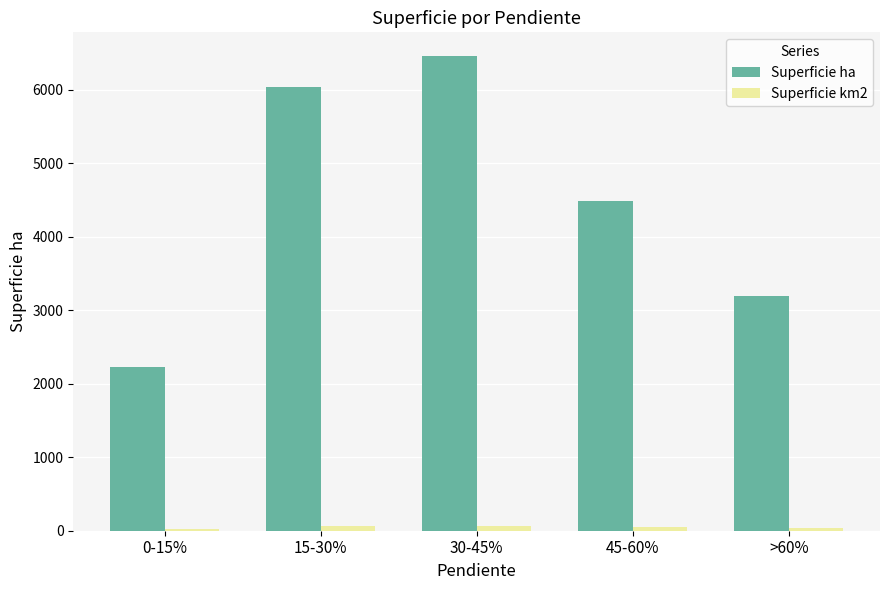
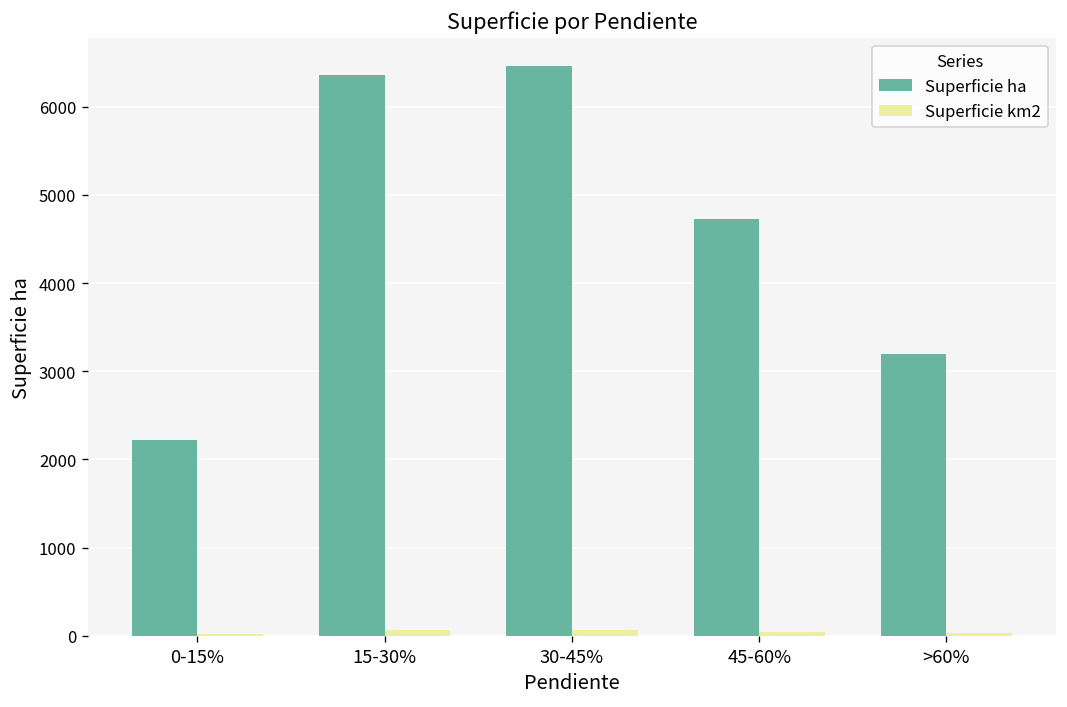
Superficie ha, 15-30%: 6000 -> 6400
Superficie ha, 45-60%: 4500 -> 4700
